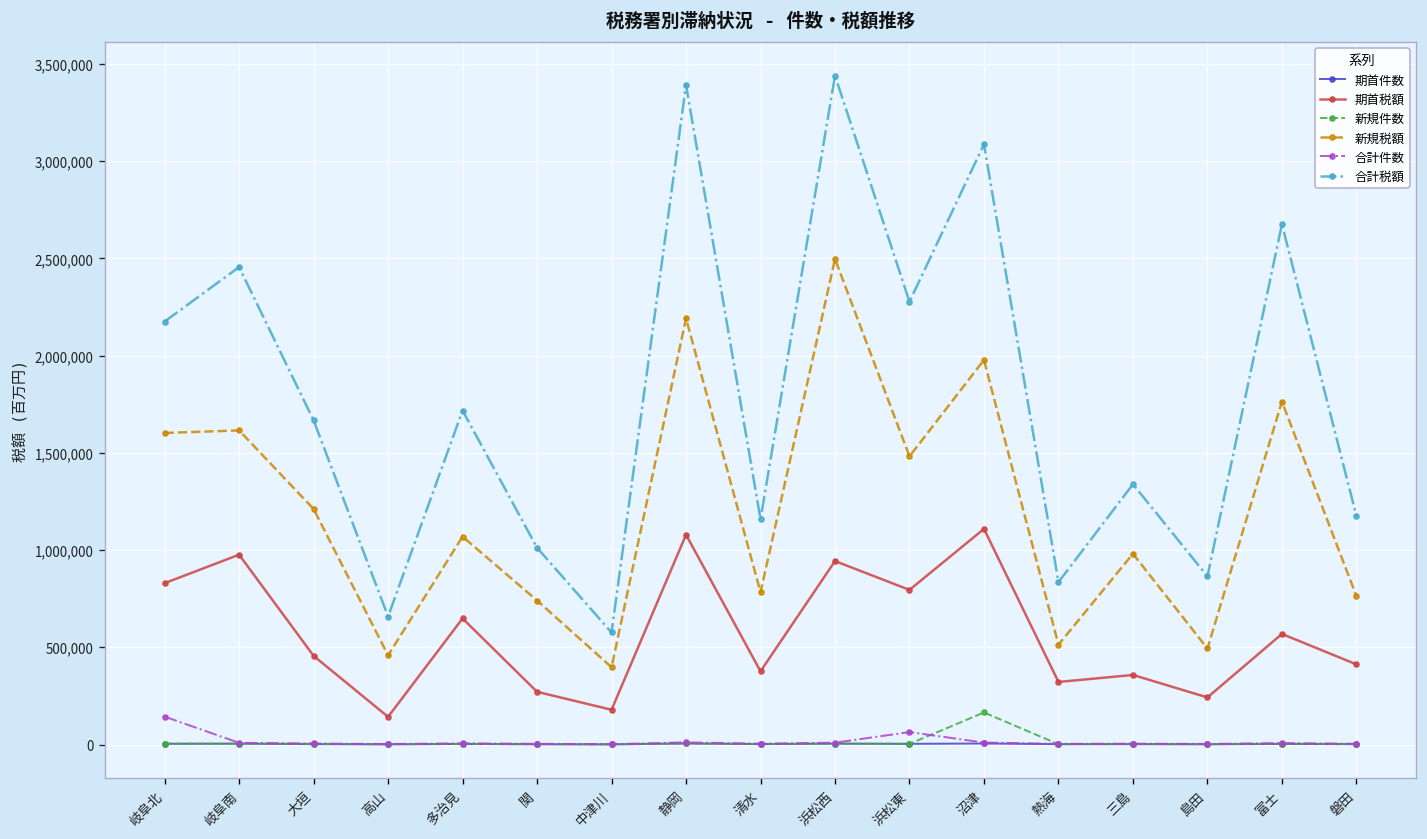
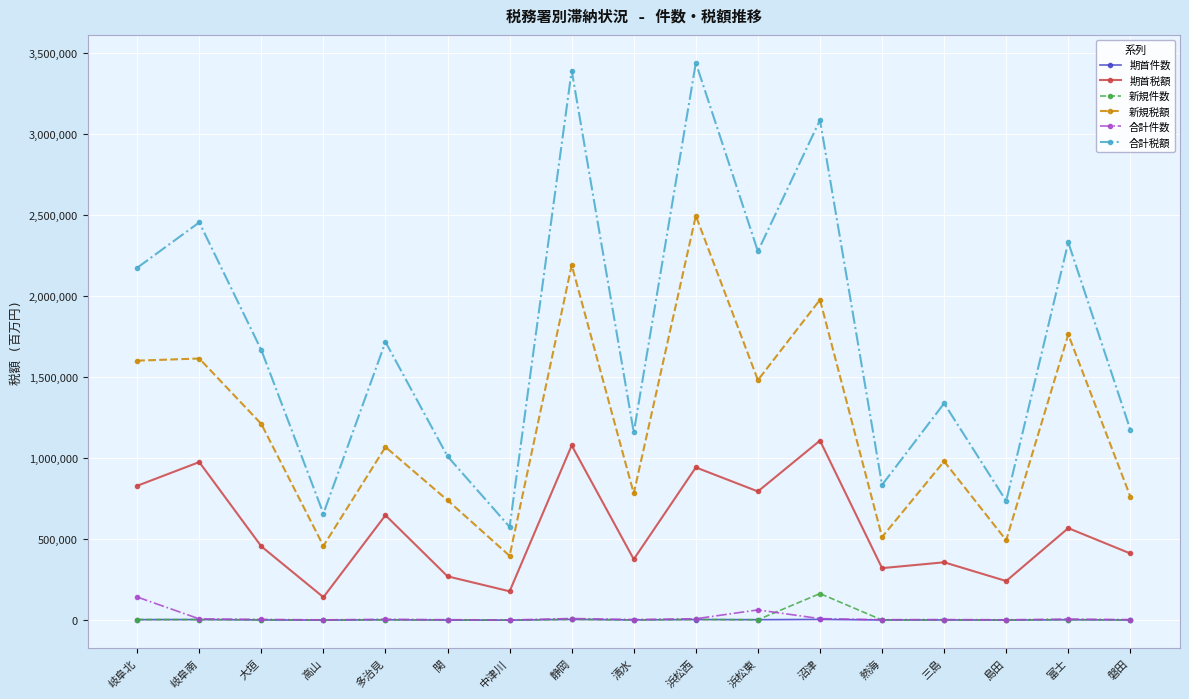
合計税額, 島田: 870,000 -> 740,000
合計税額, 富士: 2,680,000 -> 2,330,000
